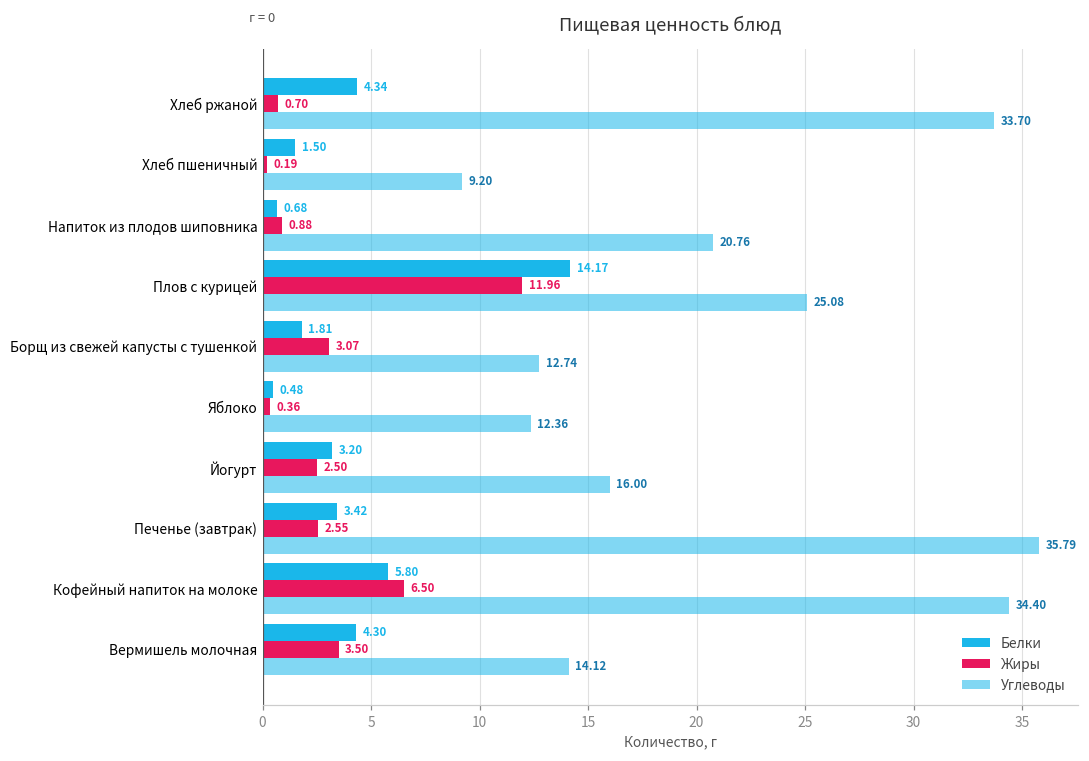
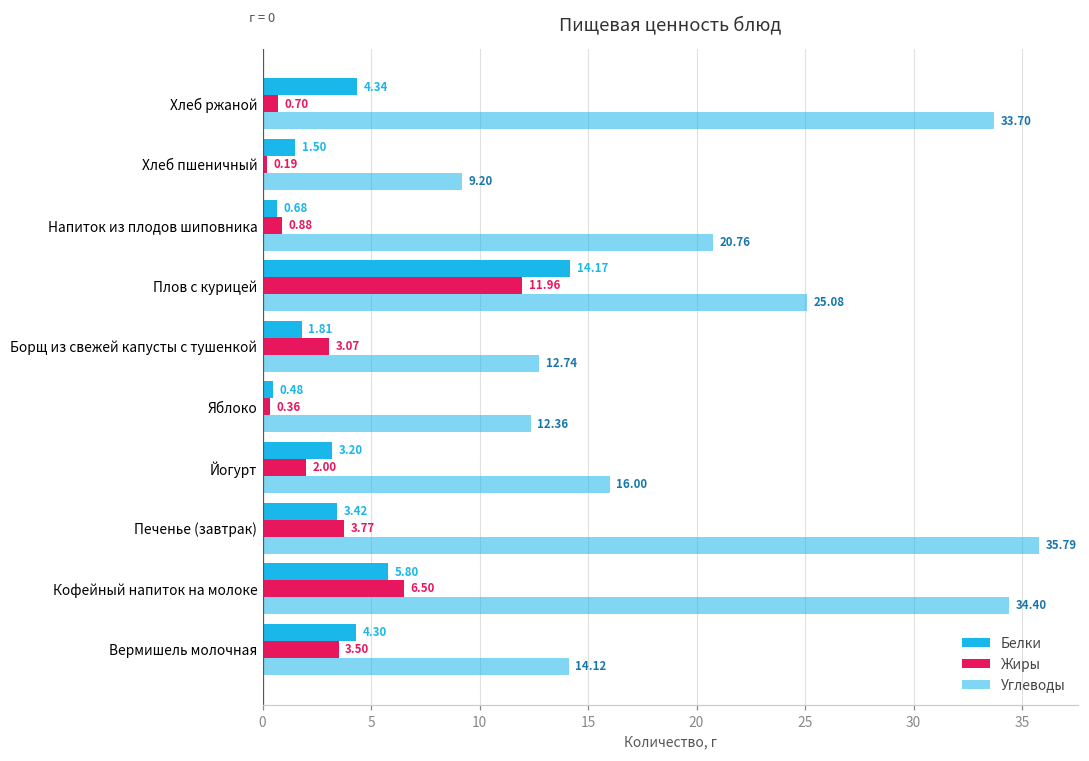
Жиры, Йогурт: 2.50 -> 2.00
Жиры, Печенье (завтрак): 2.55 -> 3.77
